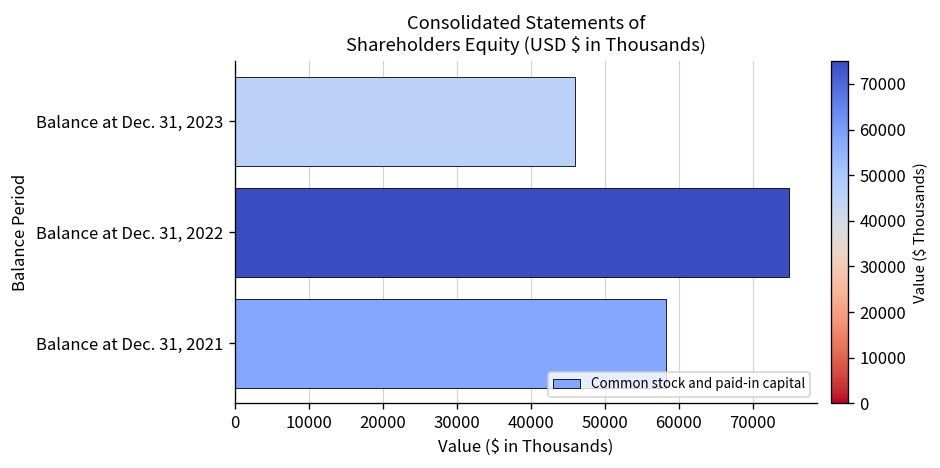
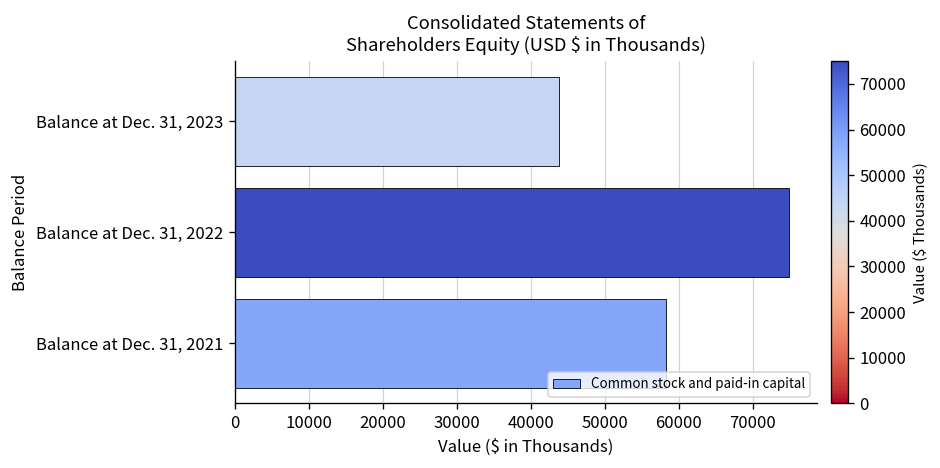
Balance at Dec. 31, 2023: 46000 -> 44000
